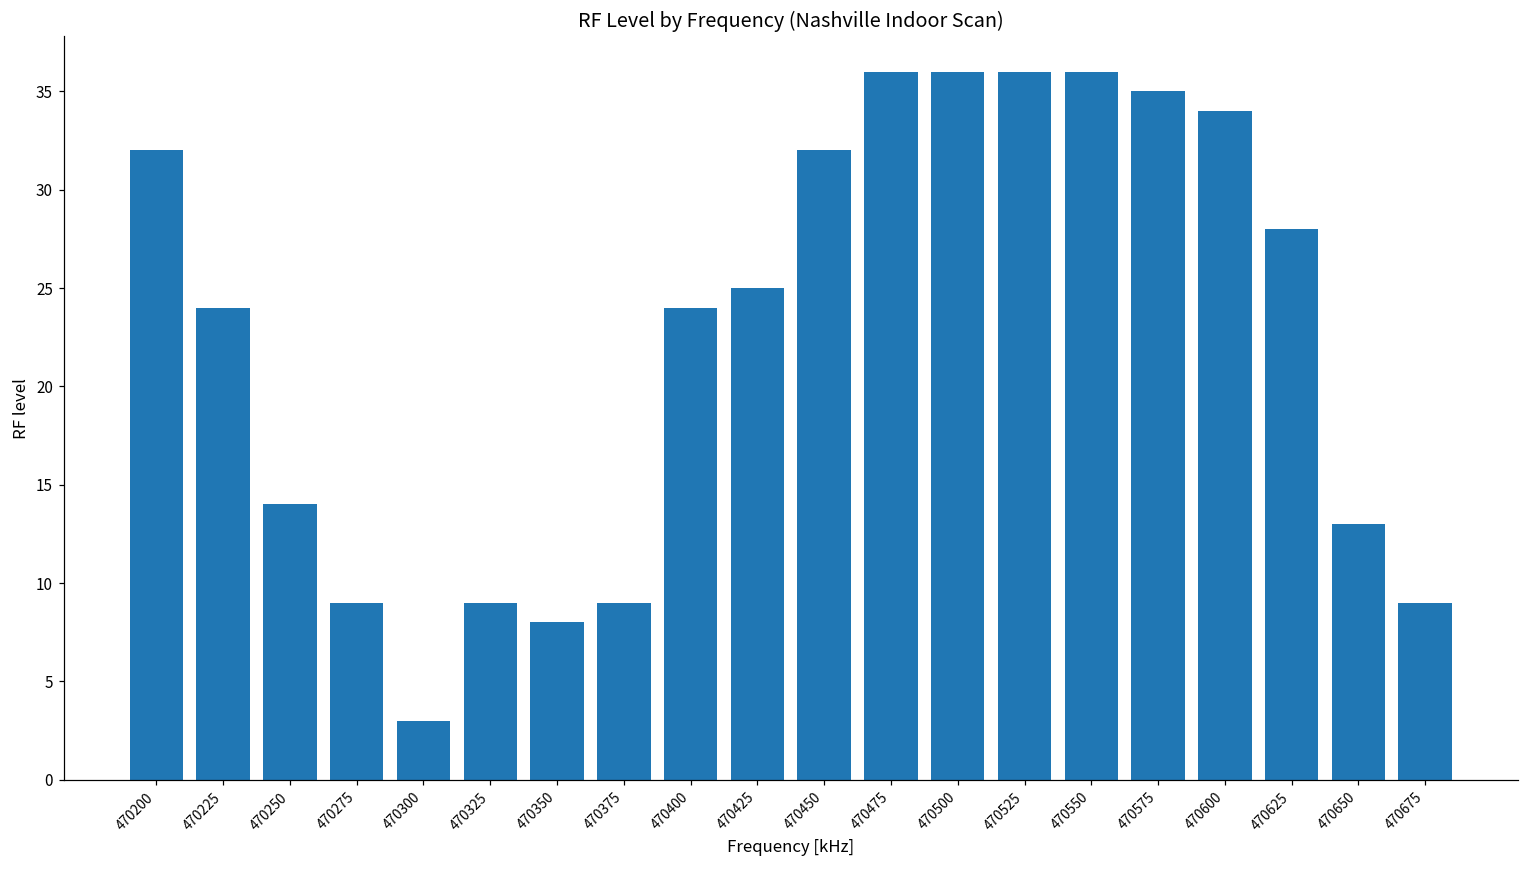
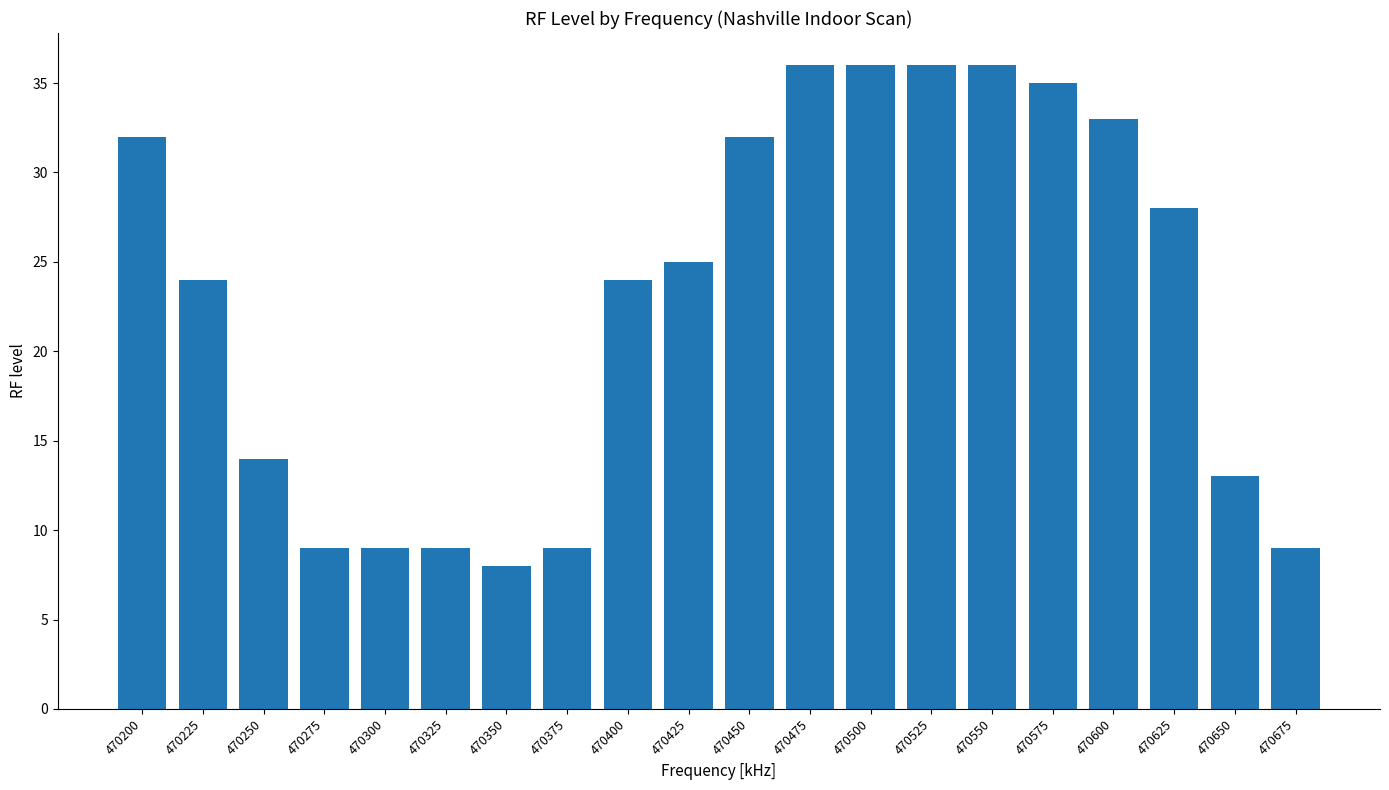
470300: 3 -> 9
470600: 34 -> 33
